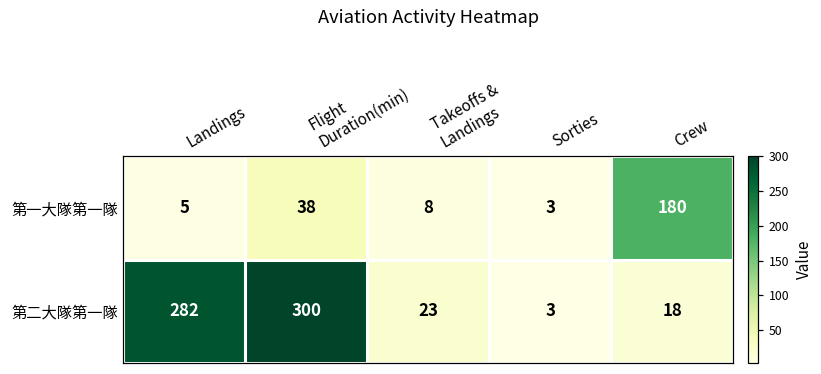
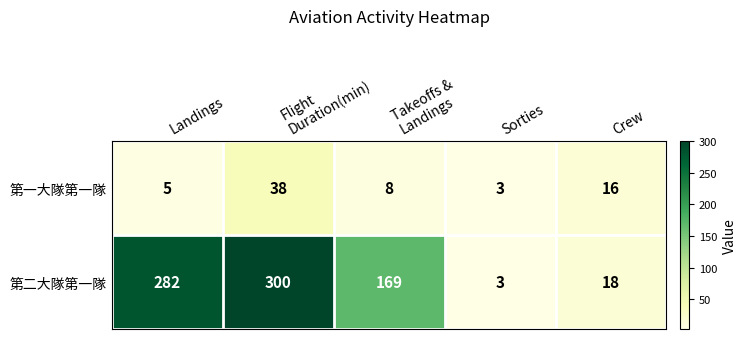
第一大隊第一隊, Crew: 180 -> 16
第二大隊第一隊, Takeoffs & Landings: 23 -> 169
